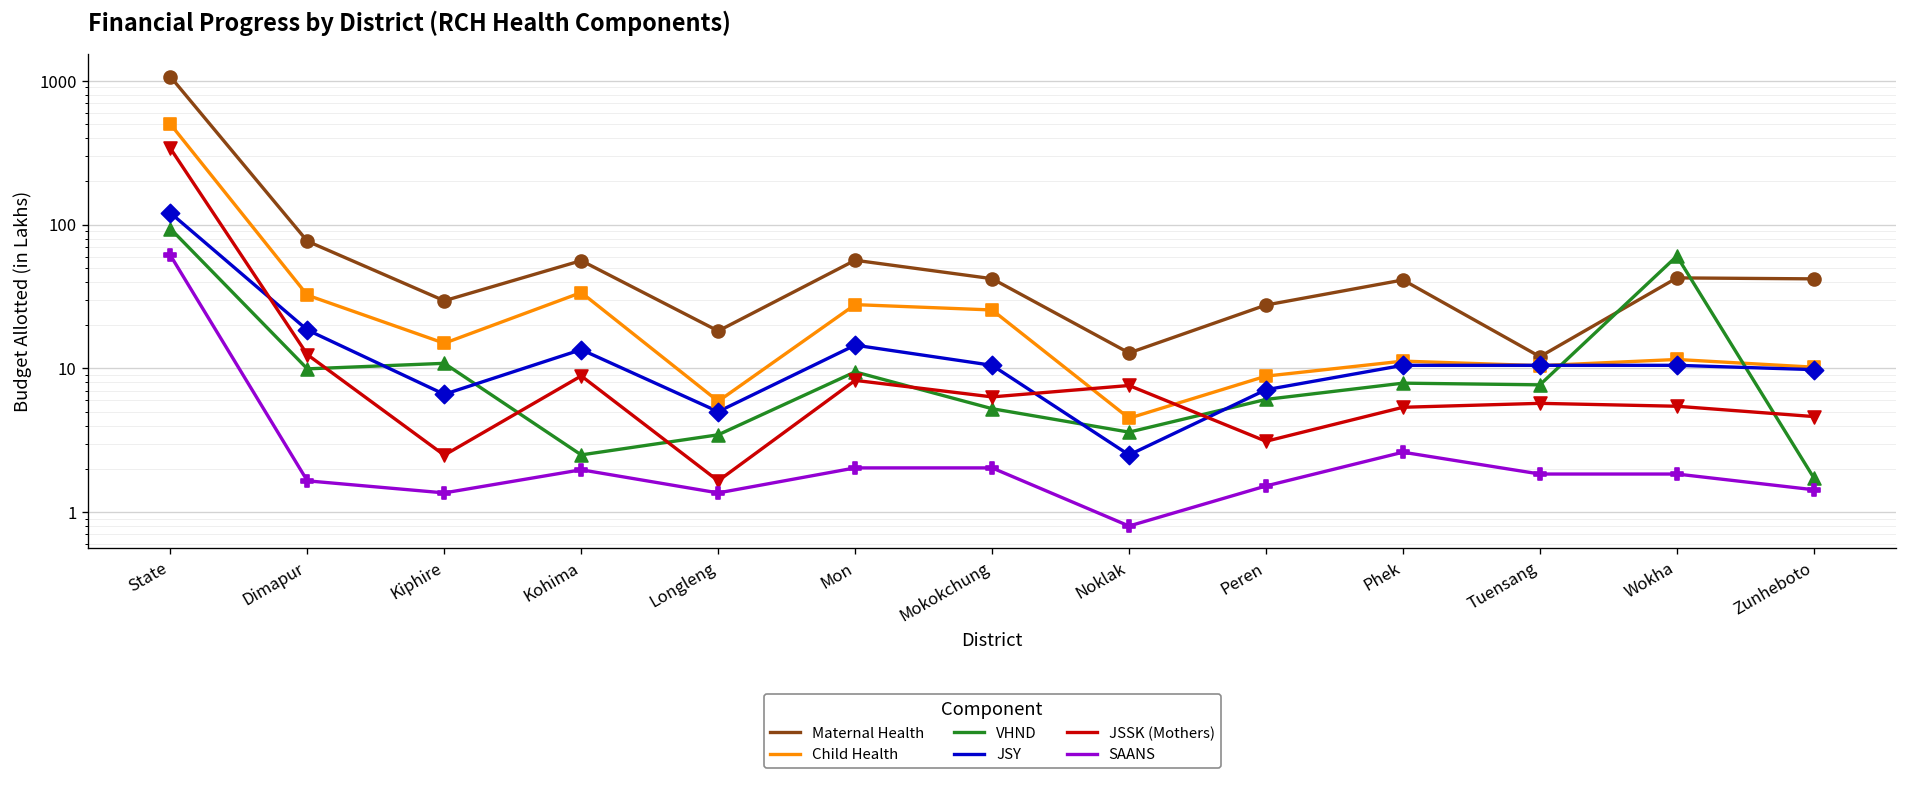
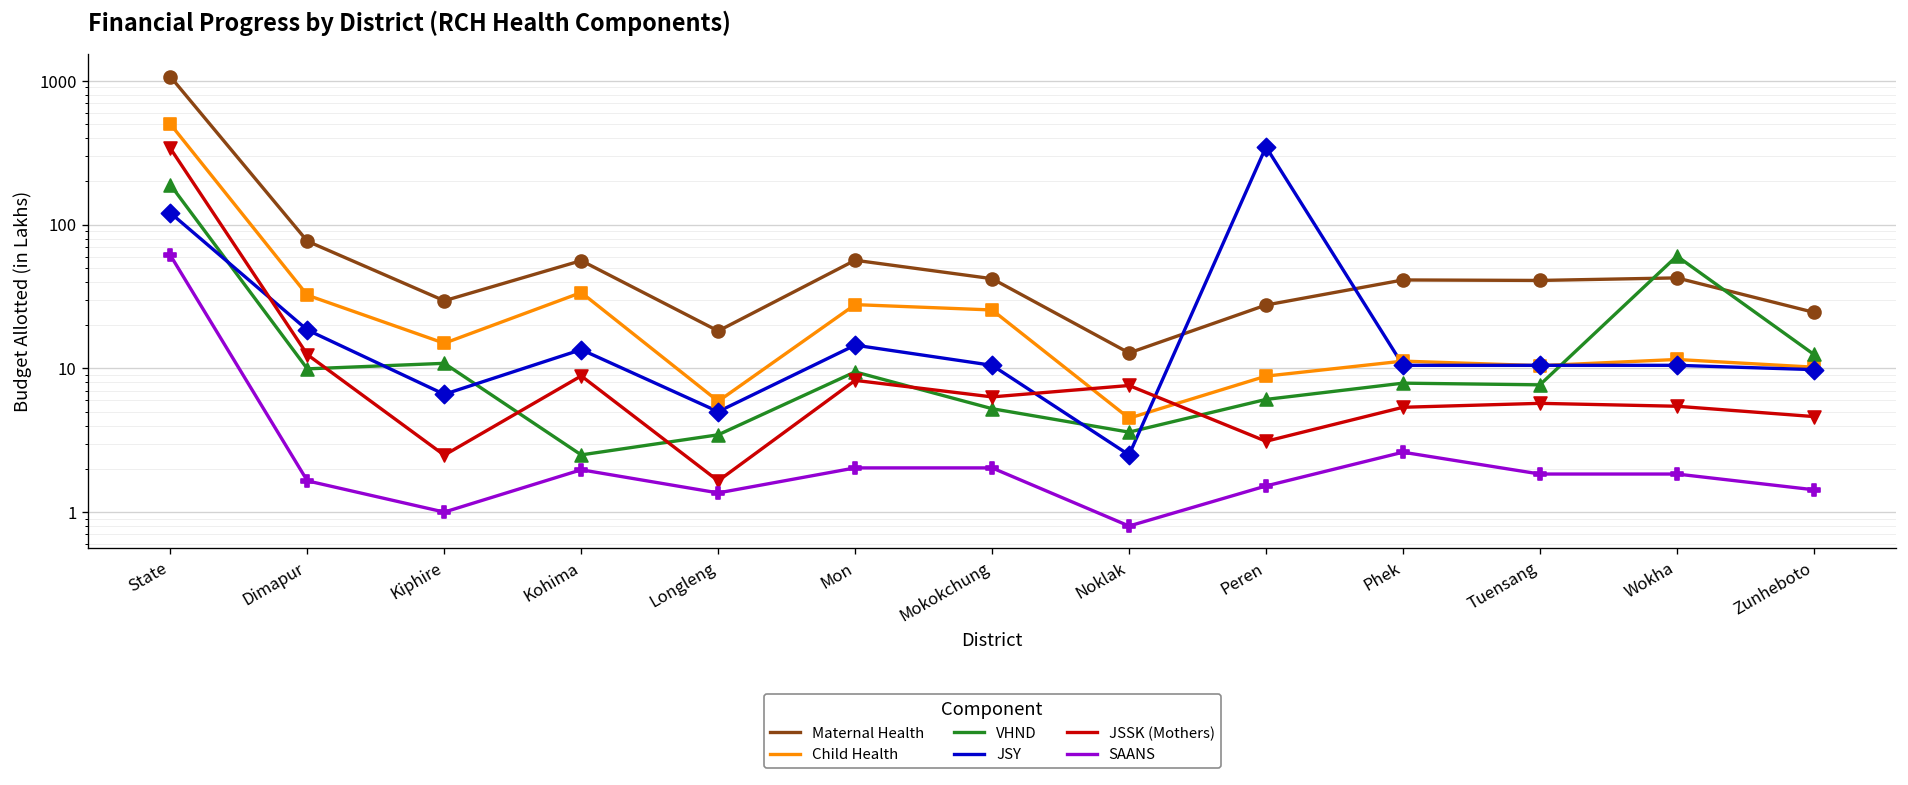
VHND, State: 90 -> 190
SAANS, Kiphire: 1.4 -> 1.0
JSY, Peren: 7 -> 350
Maternal Health, Tuensang: 12 -> 41
Maternal Health, Zunheboto: 42 -> 25
VHND, Zunheboto: 1.7 -> 13
